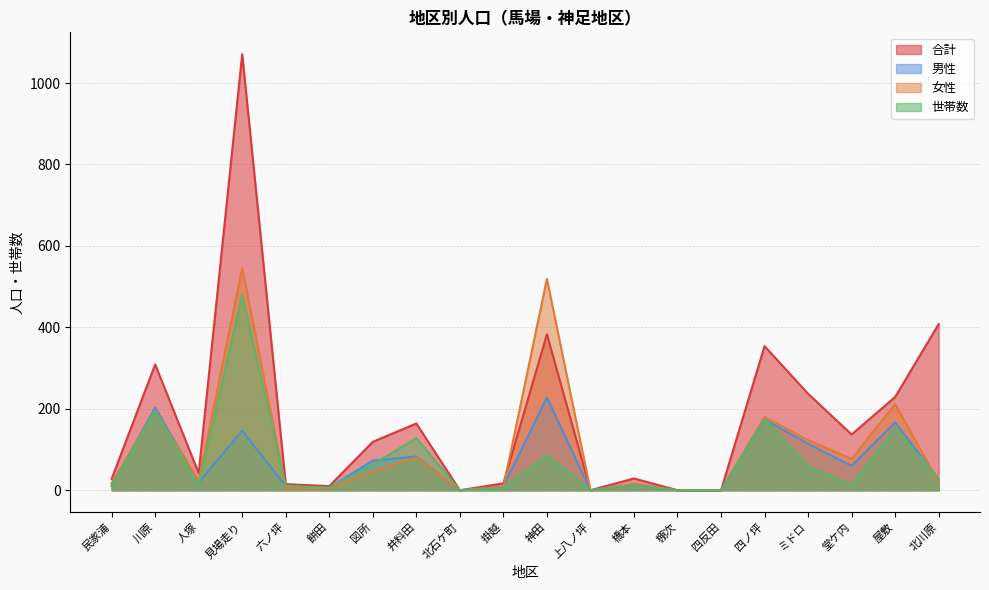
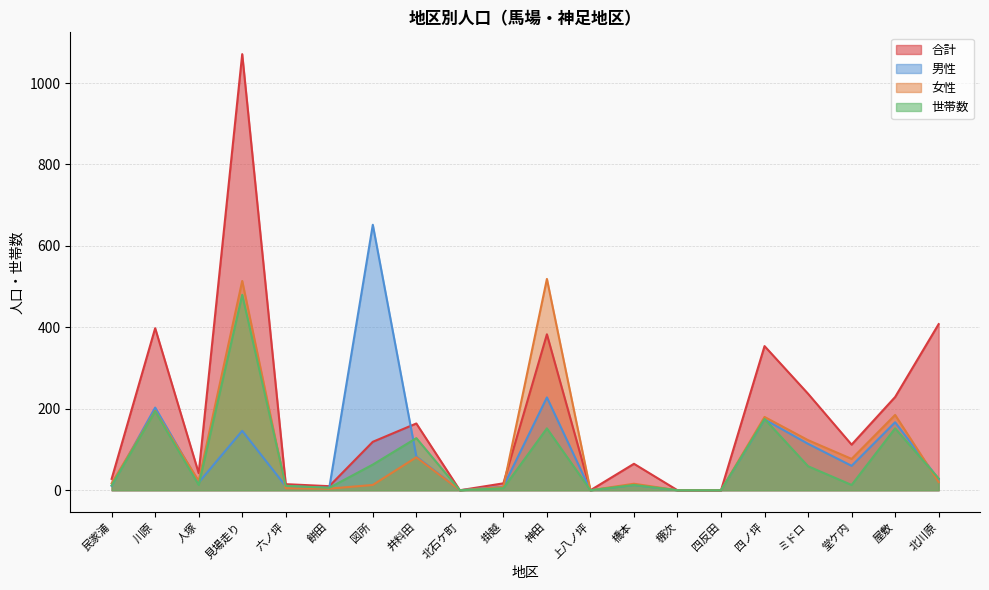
合計, 川原: 310 -> 400
女性, 見場走り: 550 -> 510
男性, 図所: 70 -> 650
女性, 図所: 50 -> 10
世帯数, 神田: 90 -> 150
合計, 橋本: 30 -> 70
合計, 堂ケ内: 140 -> 110
女性, 屋敷: 210 -> 190
